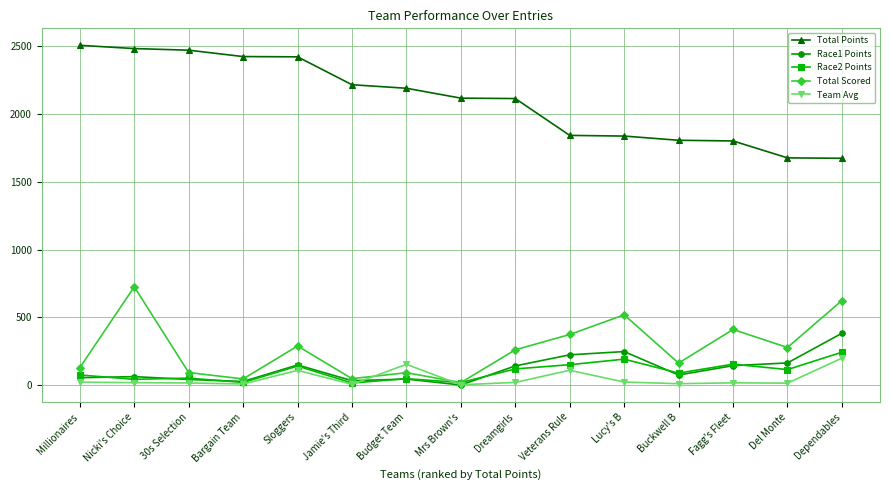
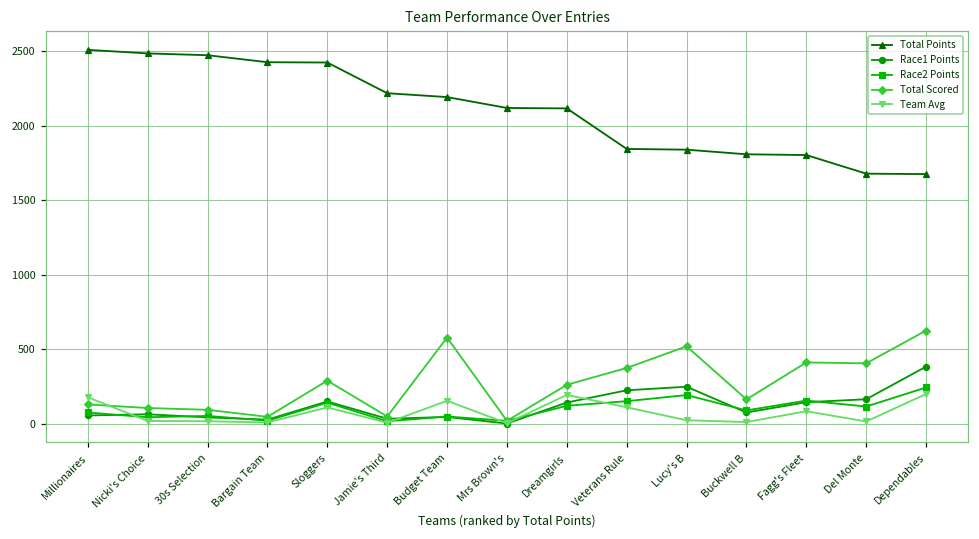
Team Avg, Millionaires: 20 -> 180
Total Scored, Nicki's Choice: 730 -> 100
Total Scored, Budget Team: 90 -> 580
Team Avg, Dreamgirls: 20 -> 190
Team Avg, Fagg's Fleet: 20 -> 80
Total Scored, Del Monte: 280 -> 400
